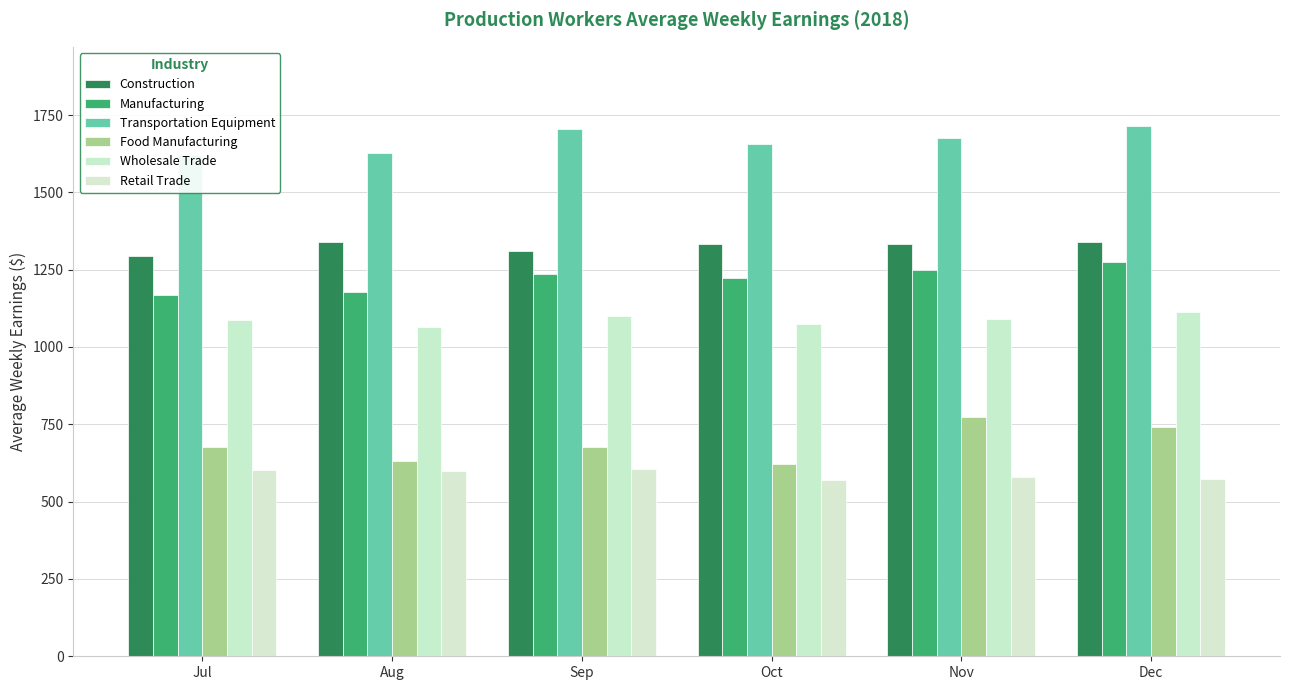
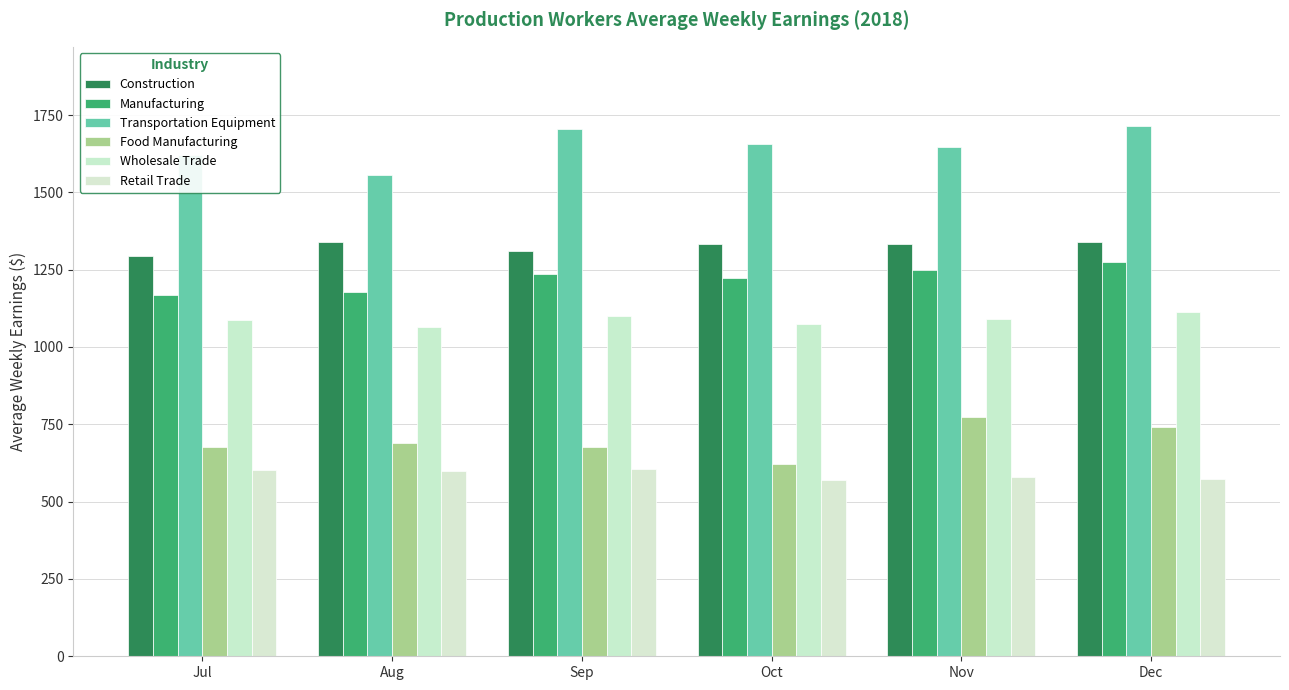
Transportation Equipment, Aug: 1630 -> 1560
Food Manufacturing, Aug: 630 -> 690
Transportation Equipment, Nov: 1670 -> 1650
